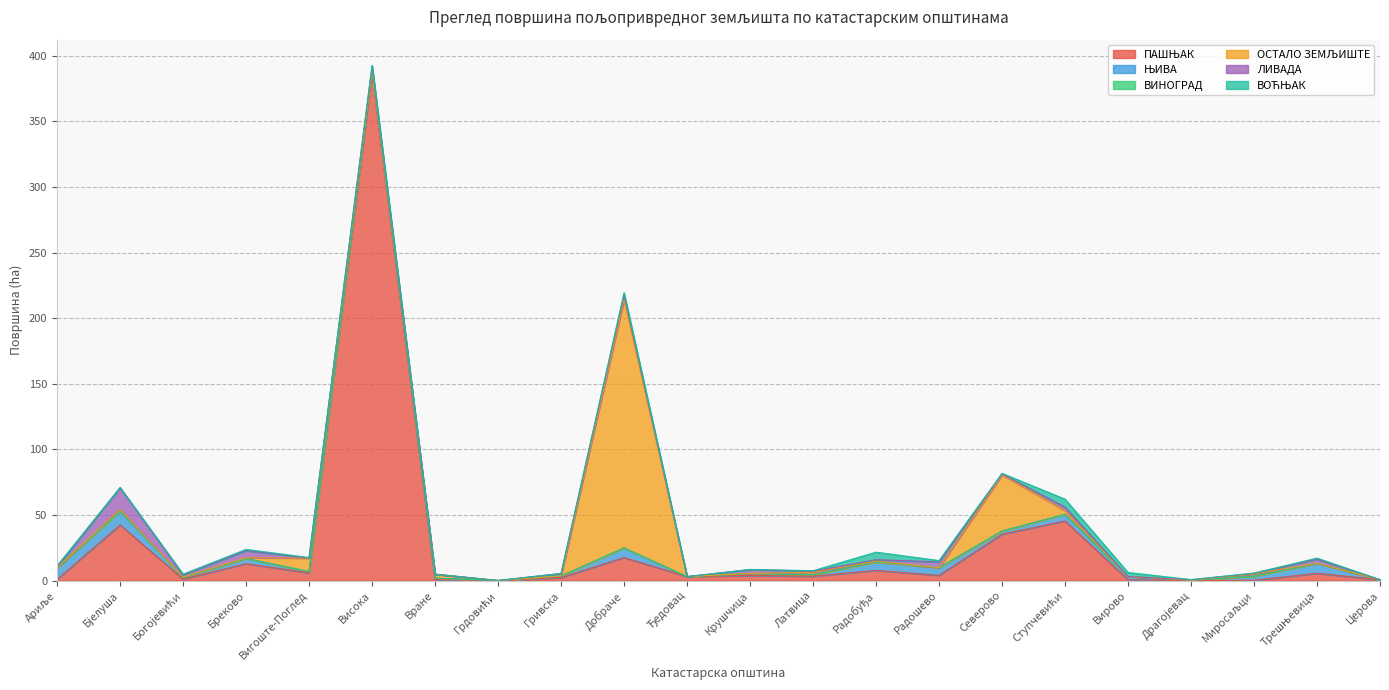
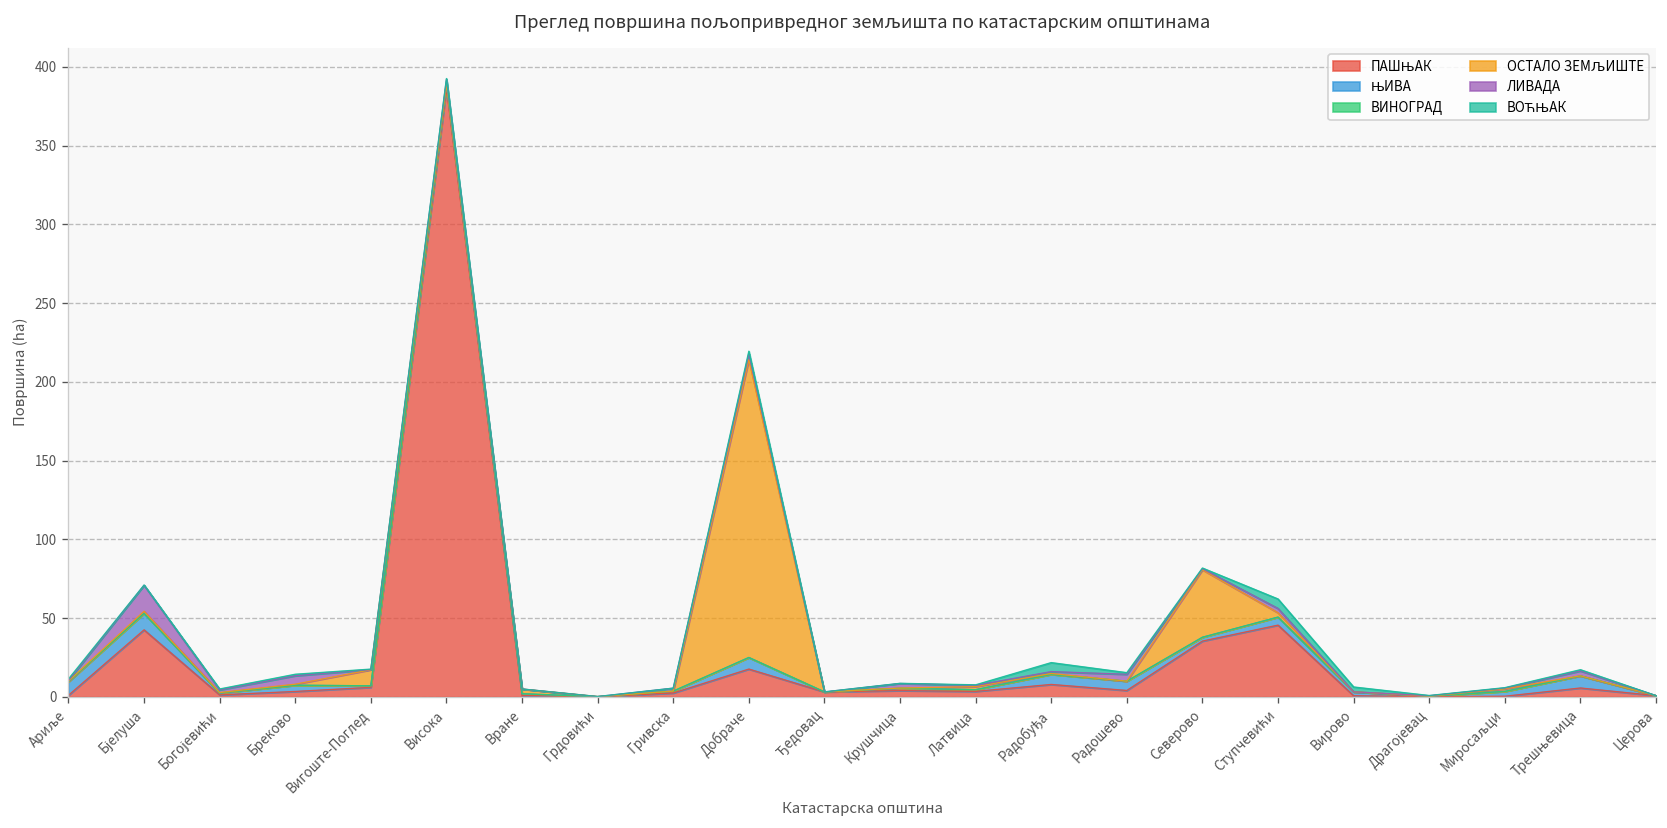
ПАШЊАК, Бреково: 13 -> 3
